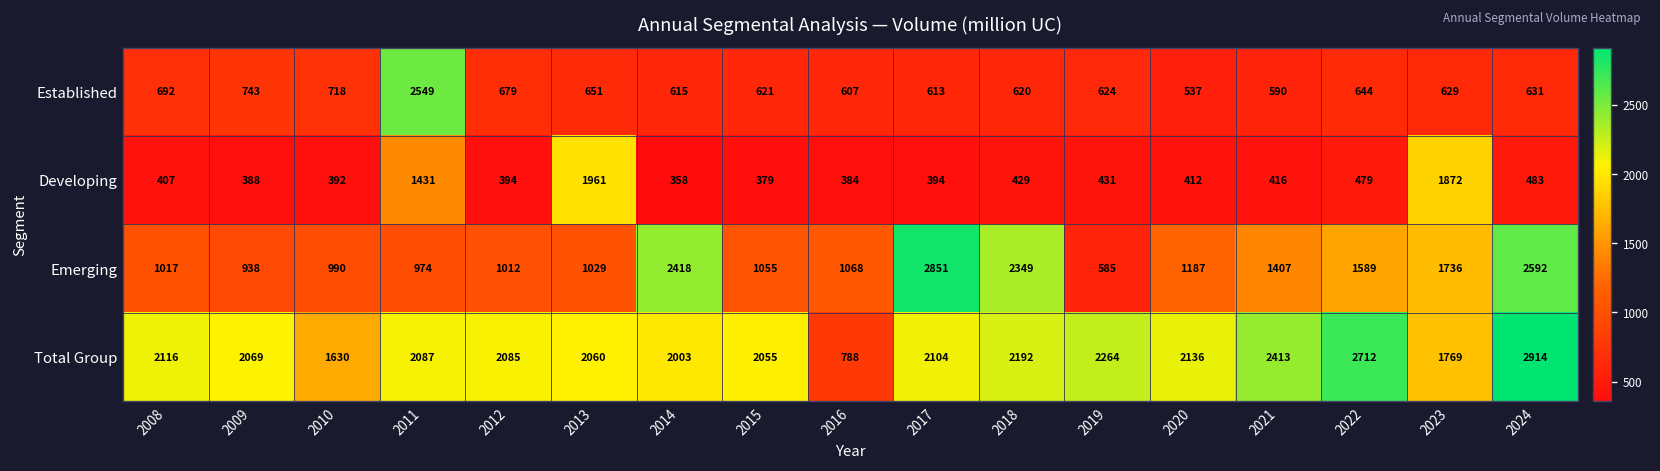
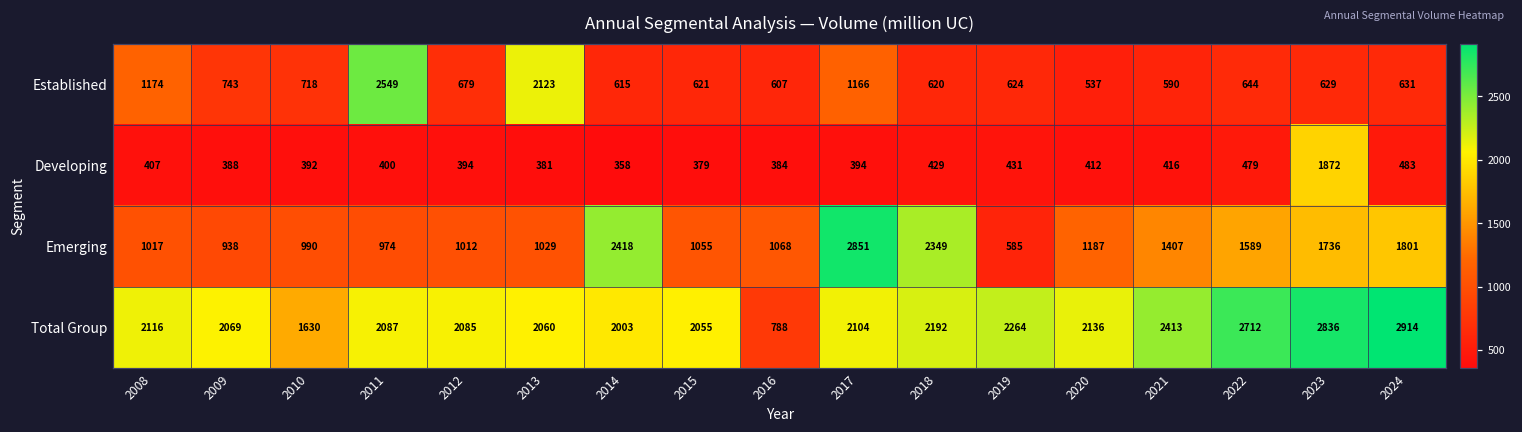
Established, 2008: 692 -> 1174
Established, 2013: 651 -> 2123
Established, 2017: 613 -> 1166
Developing, 2011: 1431 -> 400
Developing, 2013: 1961 -> 381
Emerging, 2024: 2592 -> 1801
Total Group, 2023: 1769 -> 2836
